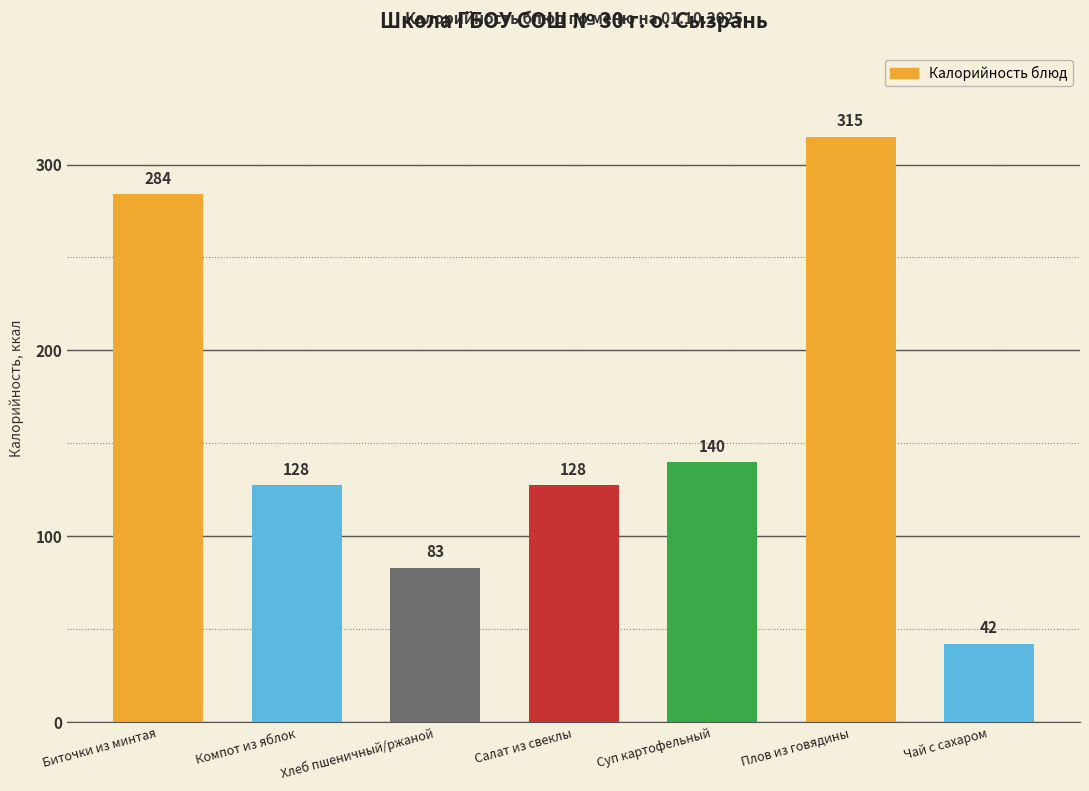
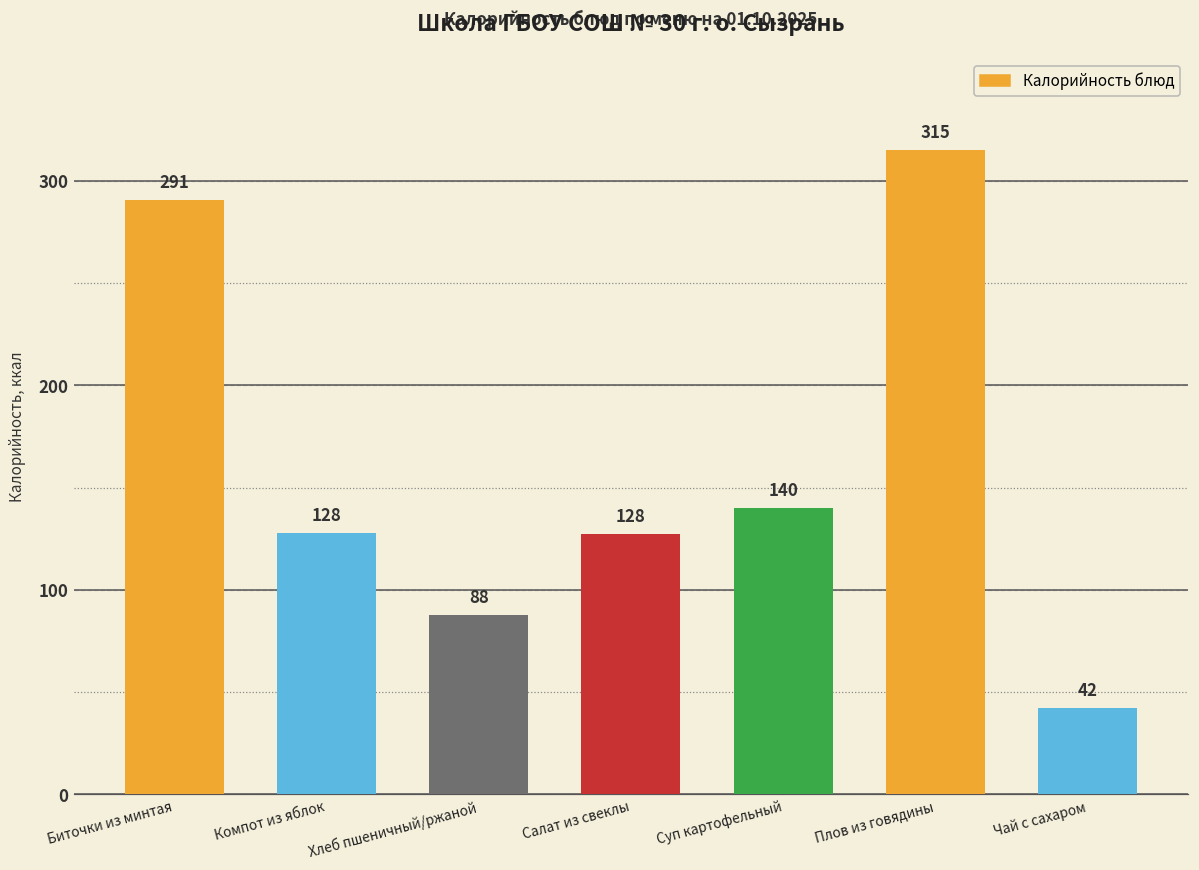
Биточки из минтая: 284 -> 291
Хлеб пшеничный/ржаной: 83 -> 88
